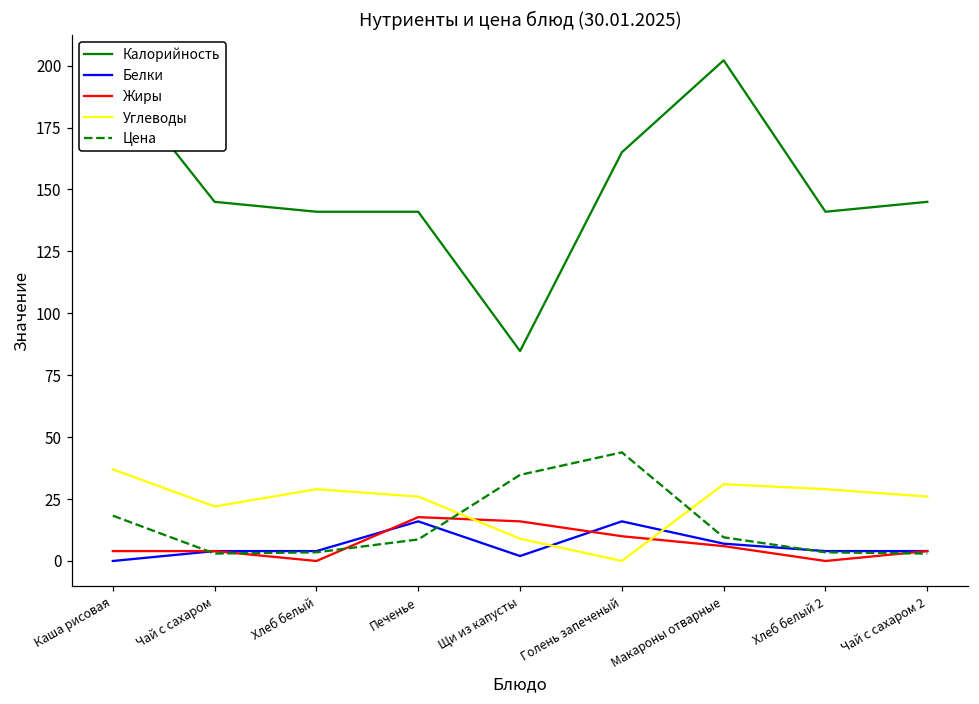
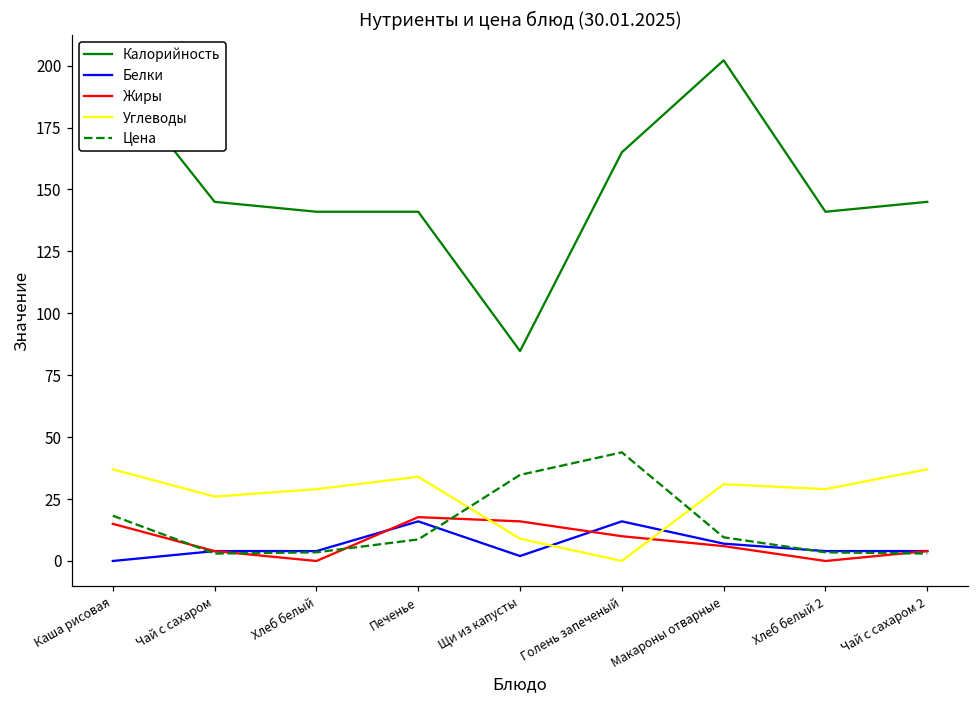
Жиры, Каша рисовая: 4 -> 15
Углеводы, Чай с сахаром: 22 -> 26
Углеводы, Печенье: 26 -> 34
Углеводы, Чай с сахаром 2: 26 -> 37
